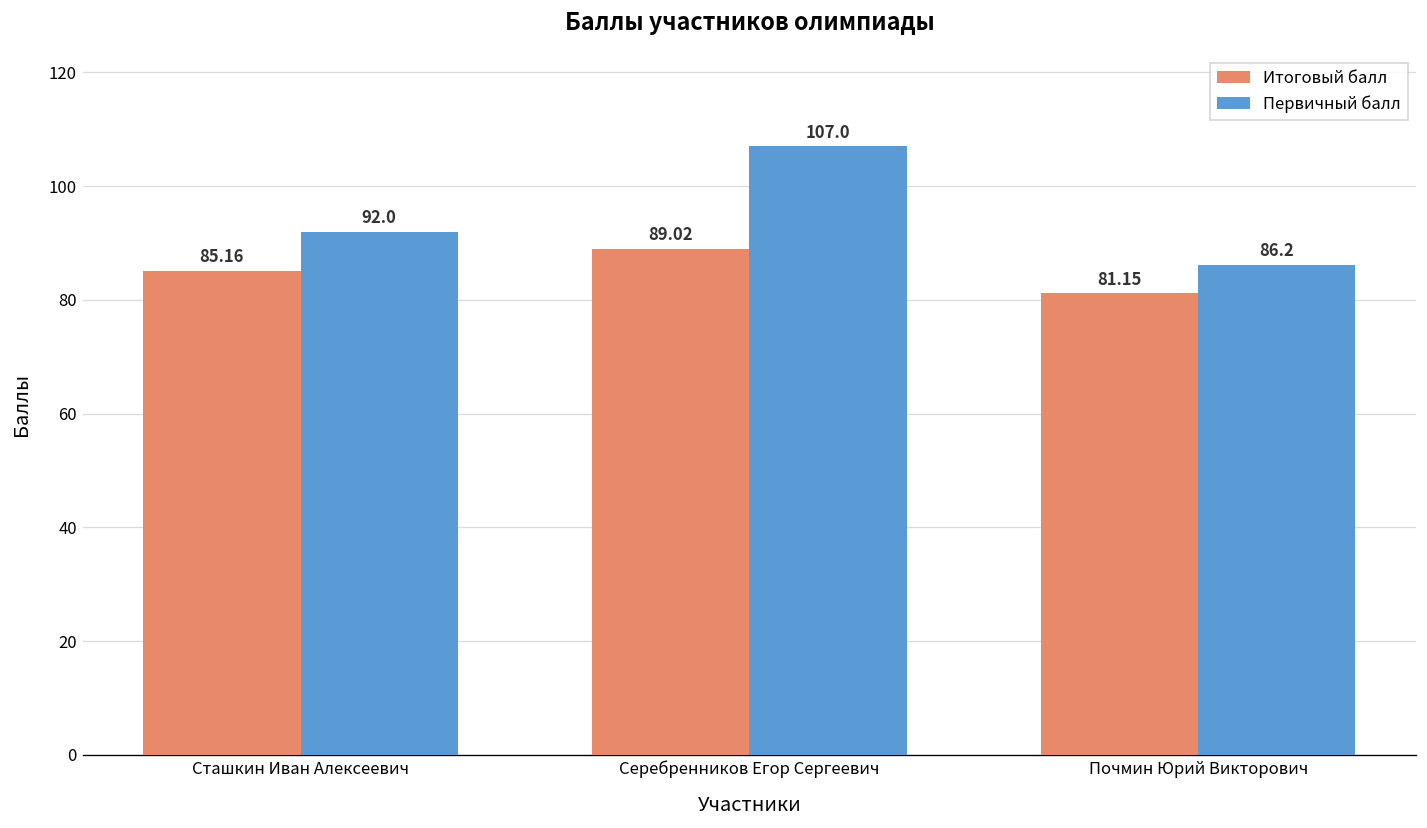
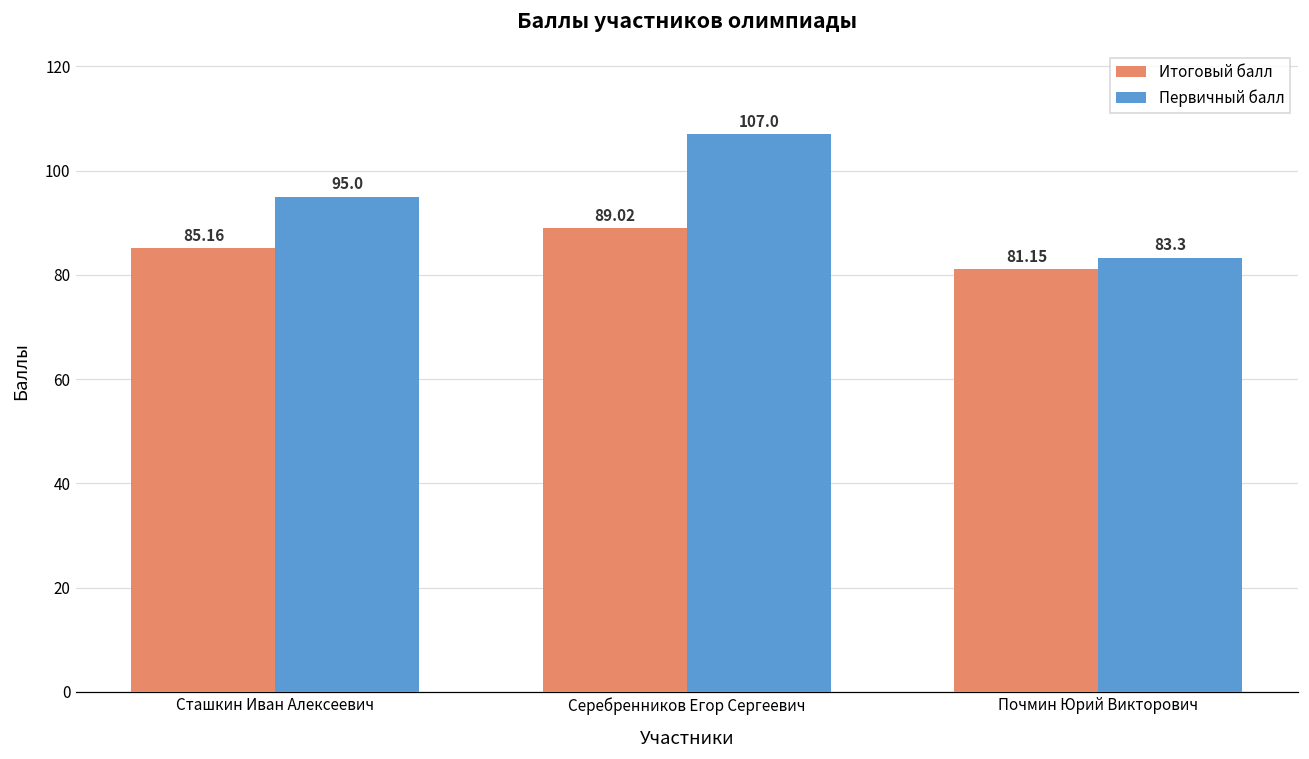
Первичный балл, Сташкин Иван Алексеевич: 92.0 -> 95.0
Первичный балл, Почмин Юрий Викторович: 86.2 -> 83.3
